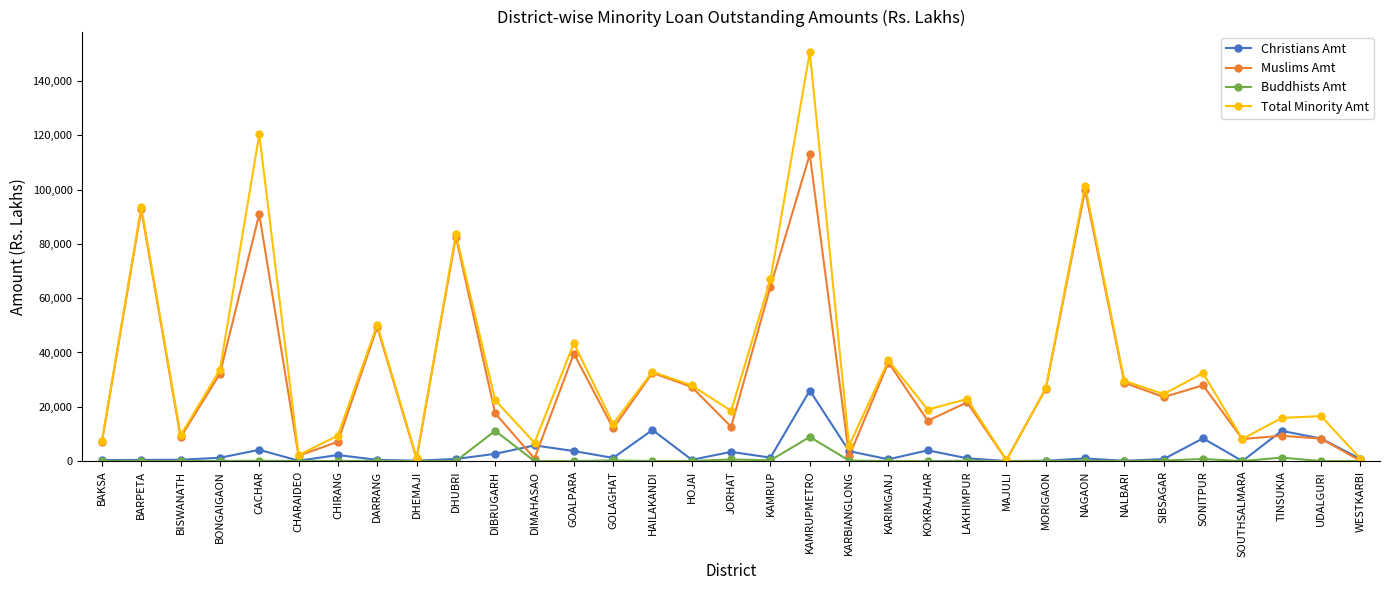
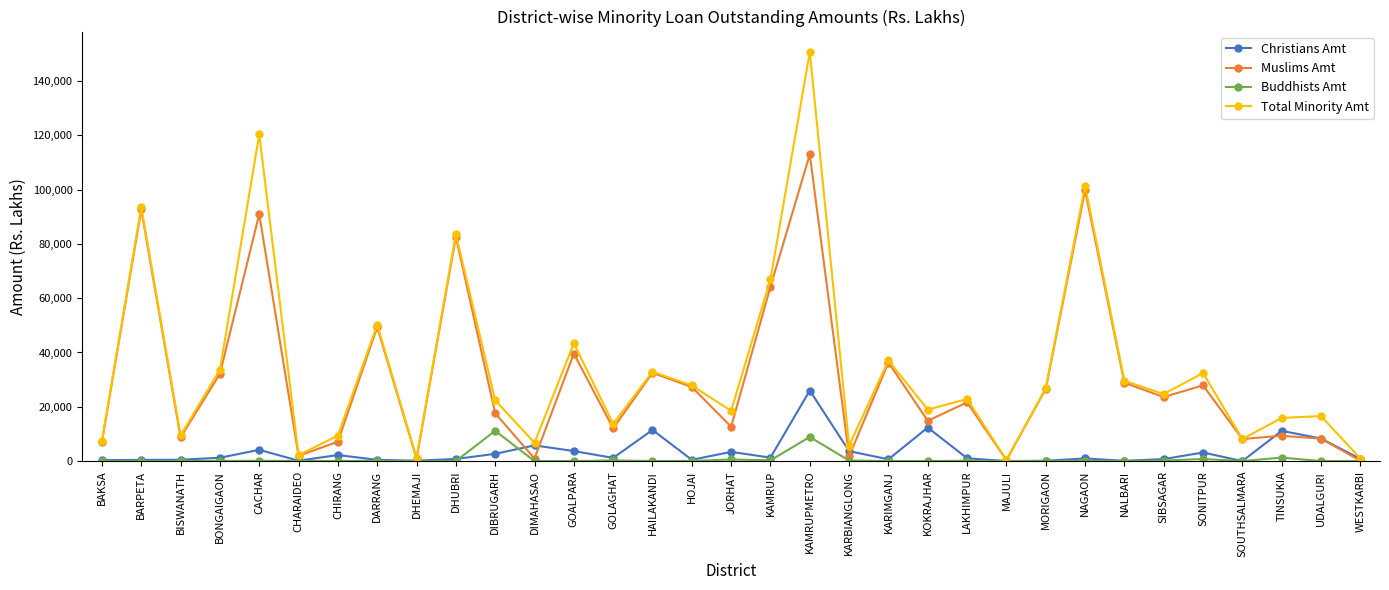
Christians Amt, KOKRAJHAR: 4,000 -> 12,000
Christians Amt, SONITPUR: 8,000 -> 3,000
